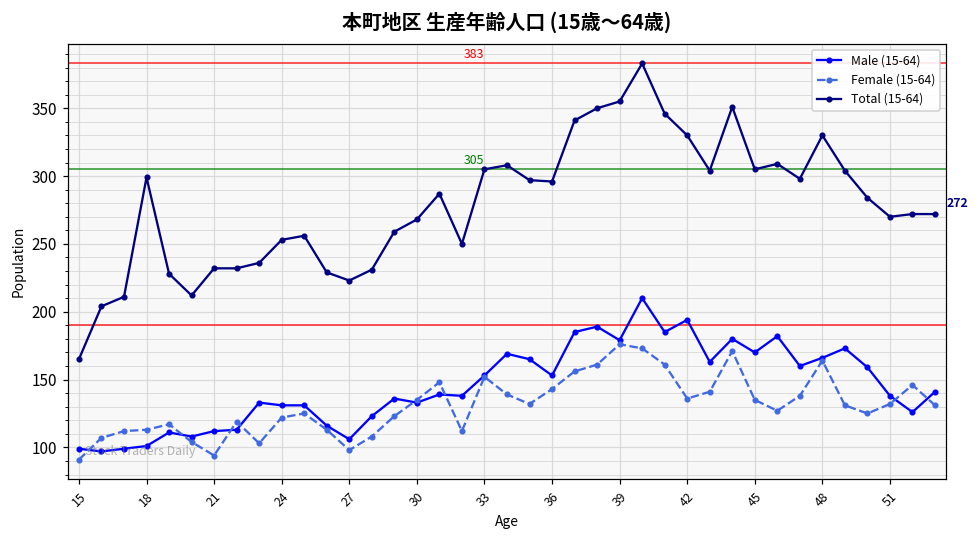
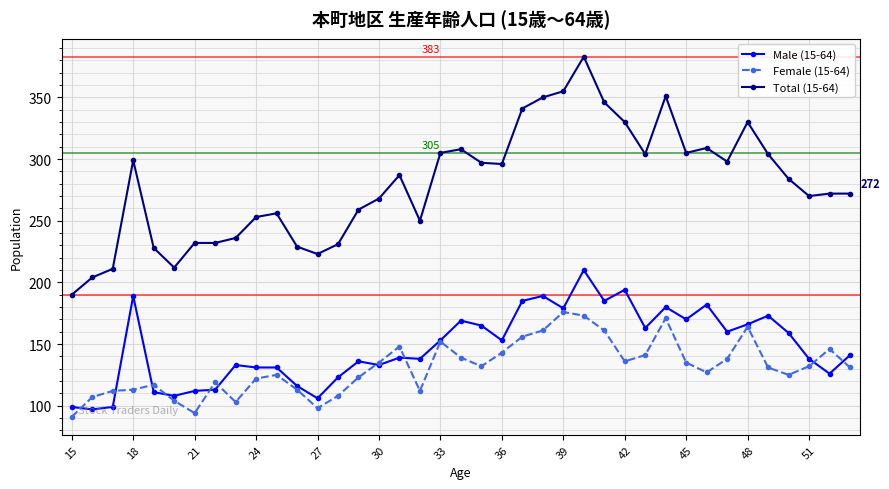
Total (15-64), 15: 165 -> 190
Male (15-64), 18: 101 -> 189
